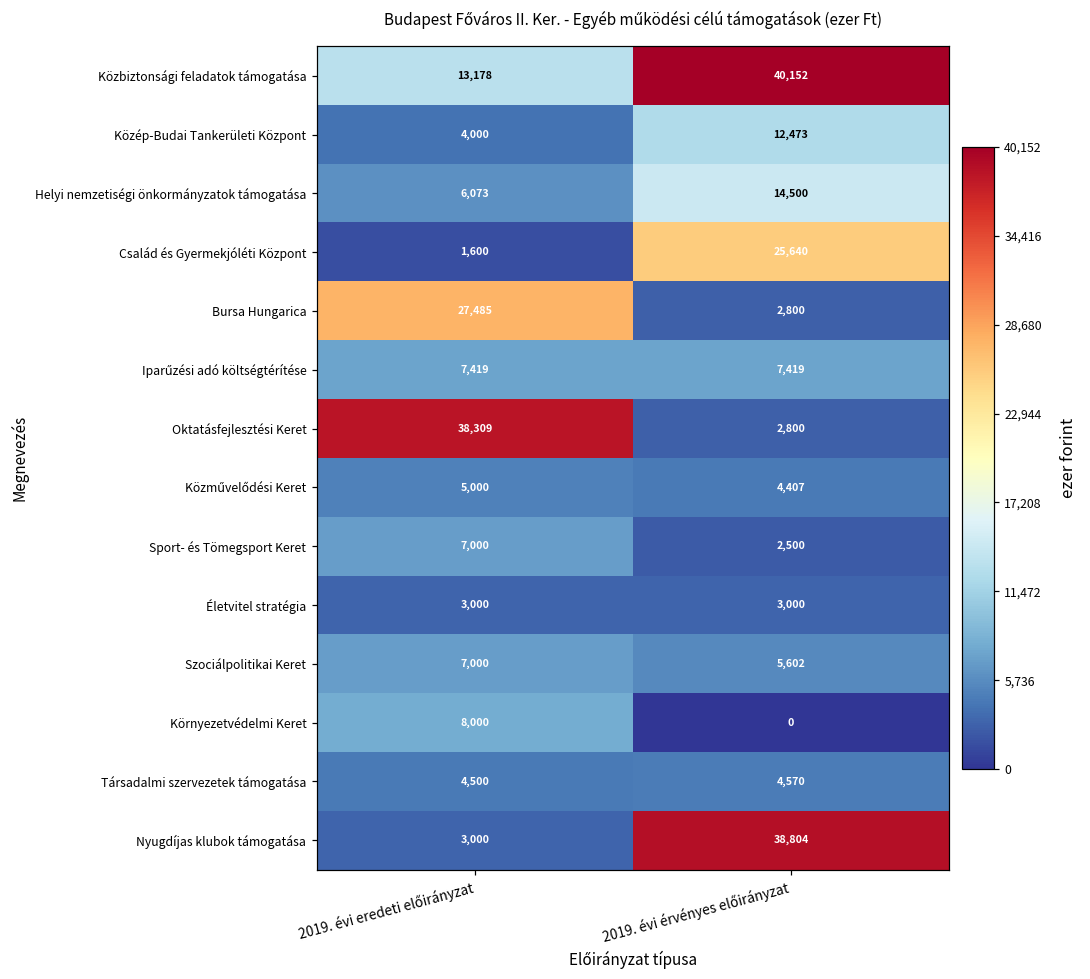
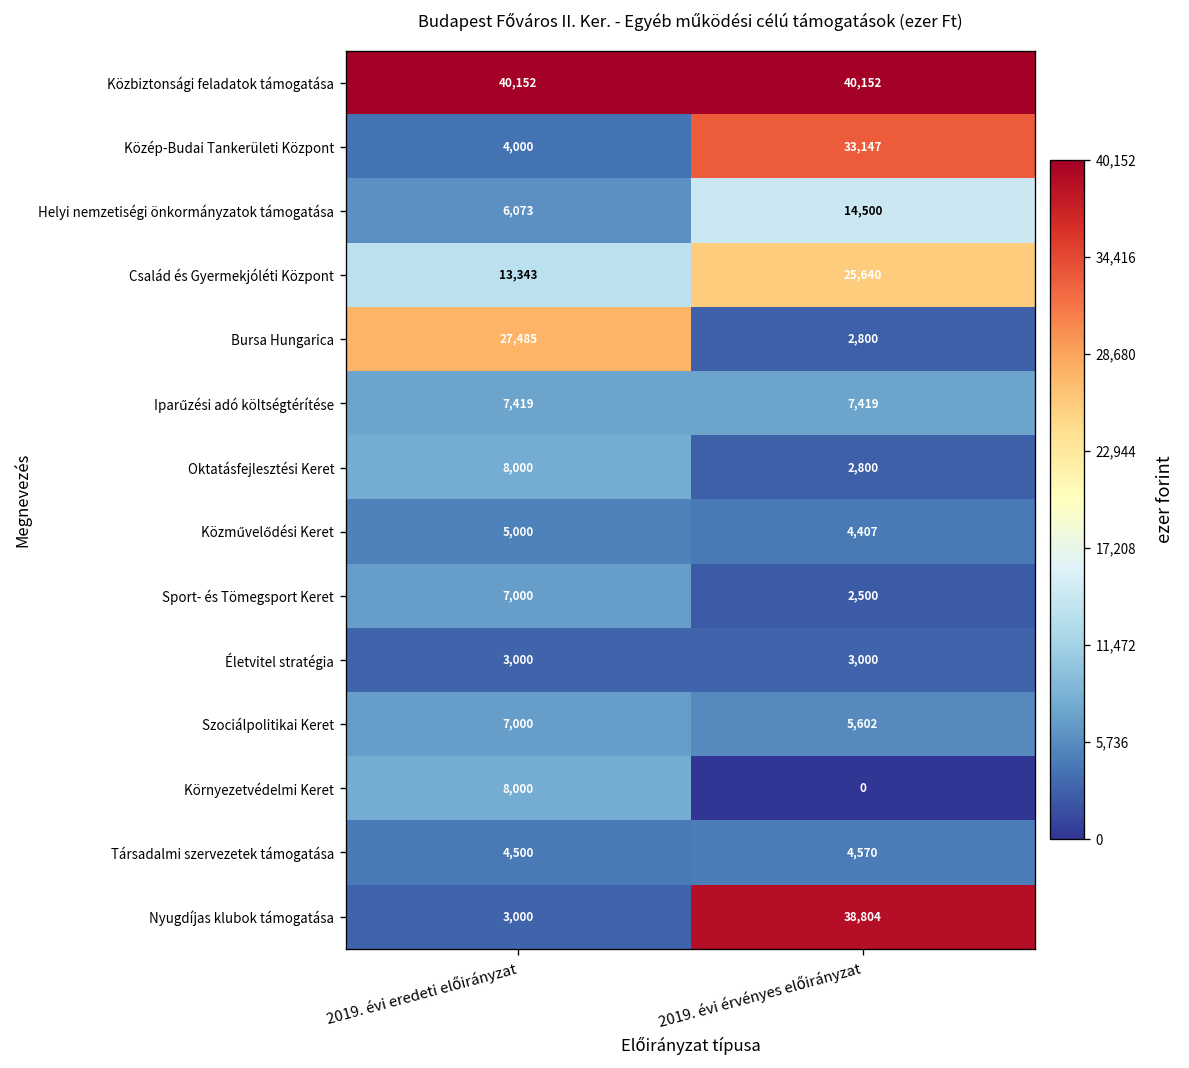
Közbiztonsági feladatok támogatása, 2019. évi eredeti előirányzat: 13,178 -> 40,152
Közép-Budai Tankerületi Központ, 2019. évi érvényes előirányzat: 12,473 -> 33,147
Család és Gyermekjóléti Központ, 2019. évi eredeti előirányzat: 1,600 -> 13,343
Oktatásfejlesztési Keret, 2019. évi eredeti előirányzat: 38,309 -> 8,000
